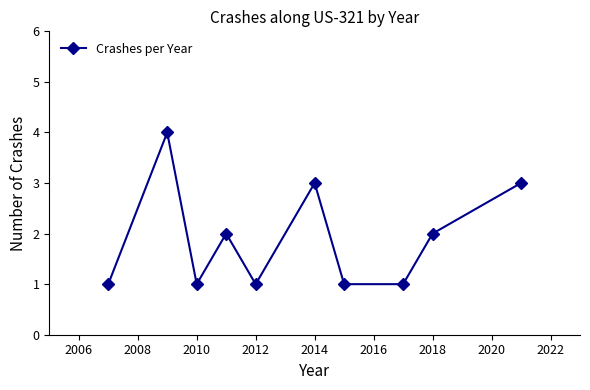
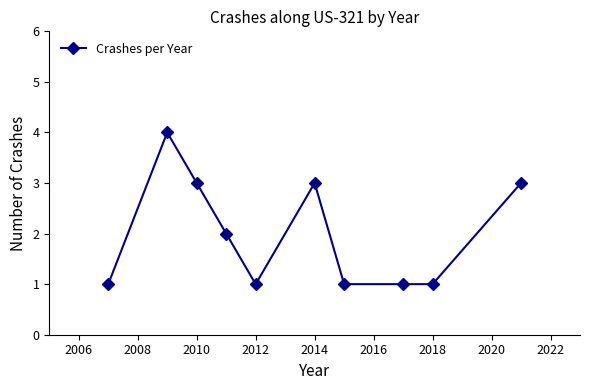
2010: 1 -> 3
2018: 2 -> 1
